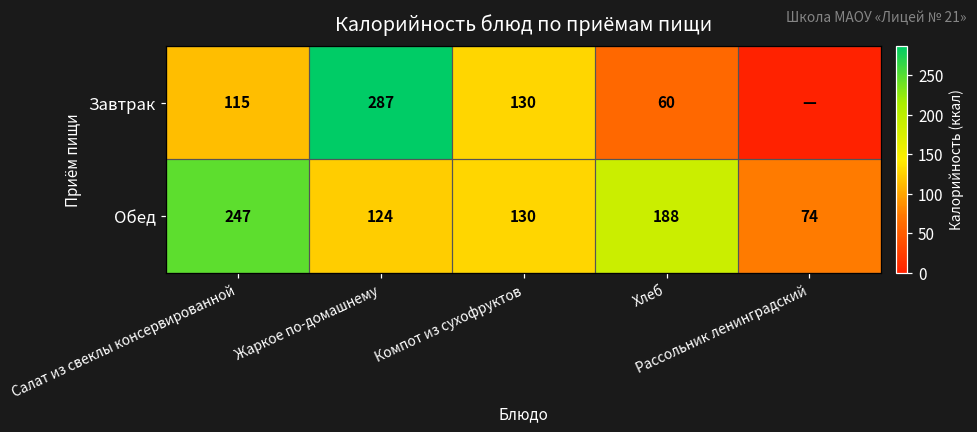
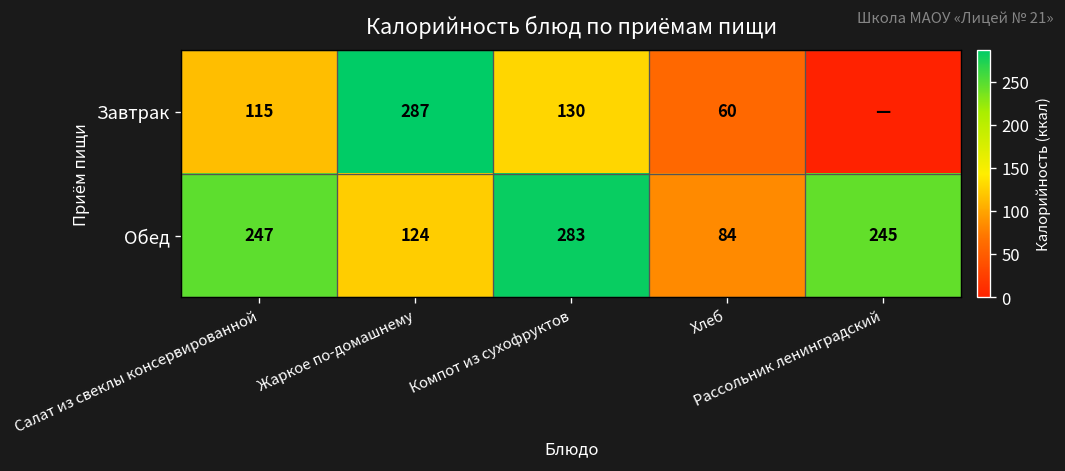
Обед, Компот из сухофруктов: 130 -> 283
Обед, Хлеб: 188 -> 84
Обед, Рассольник ленинградский: 74 -> 245
